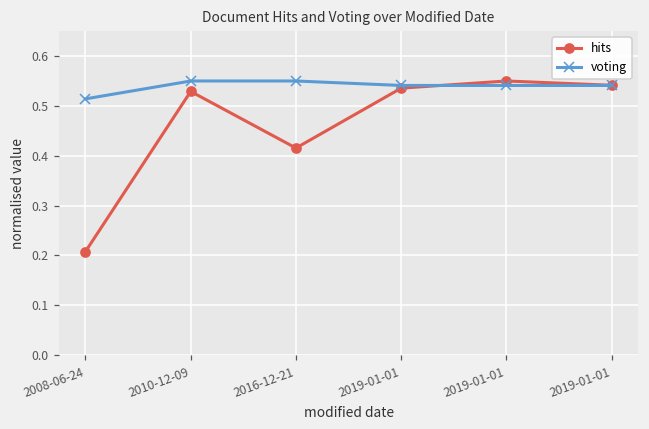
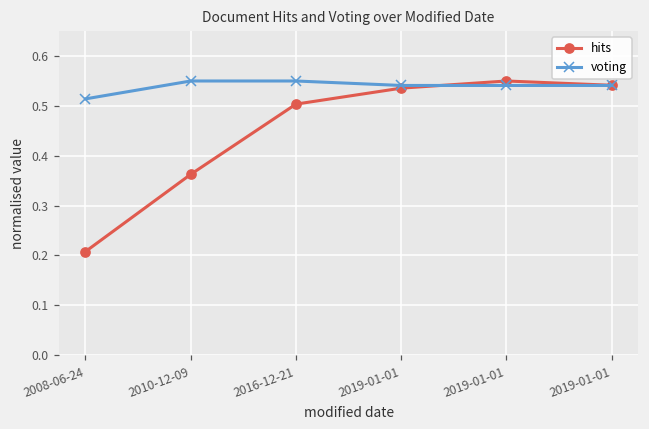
hits, 2010-12-09: 0.53 -> 0.36
hits, 2016-12-21: 0.42 -> 0.50
